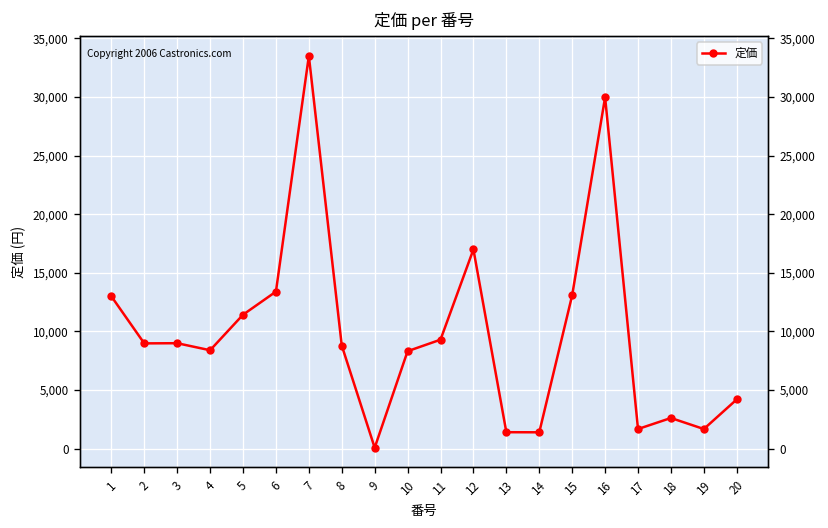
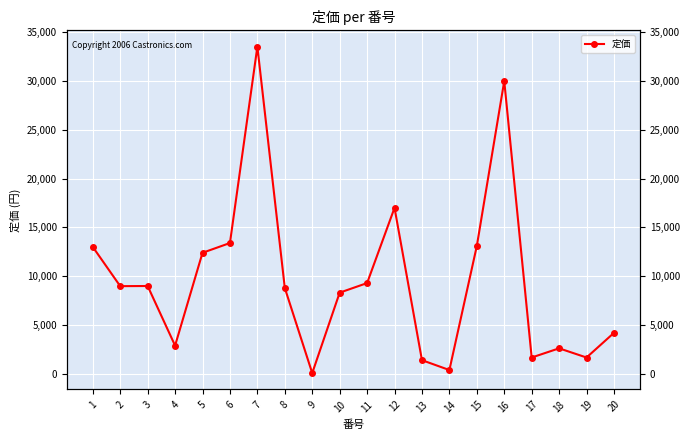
4: 8,000 -> 3,000
5: 11,000 -> 12,000
14: 1,000 -> 0
